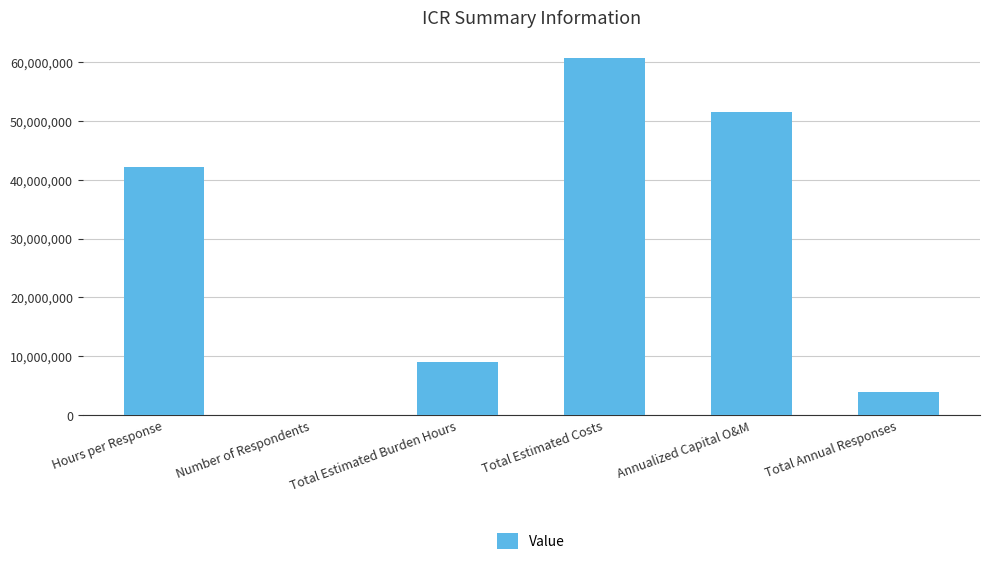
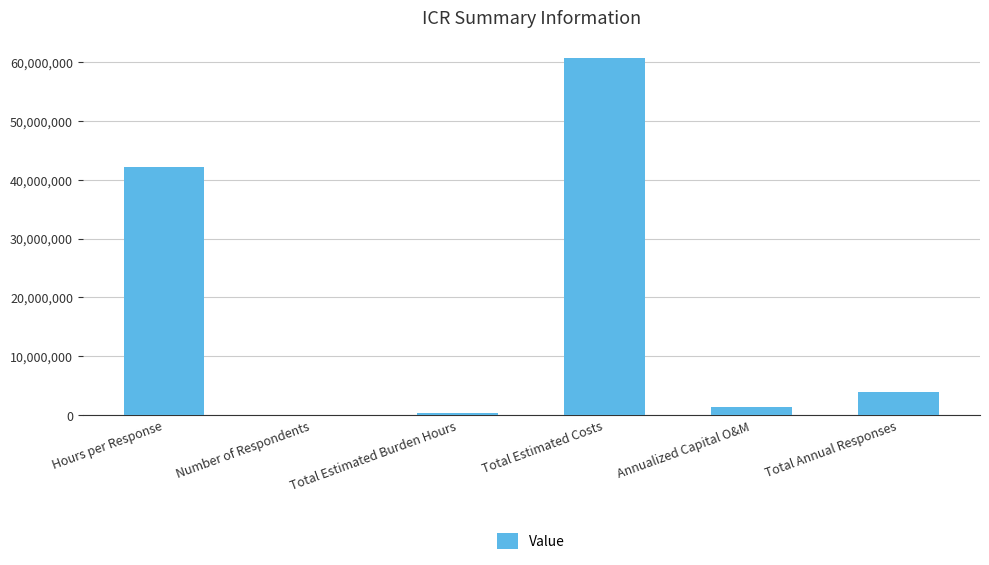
Total Estimated Burden Hours: 9,000,000 -> 0
Annualized Capital O&M: 51,000,000 -> 1,000,000
